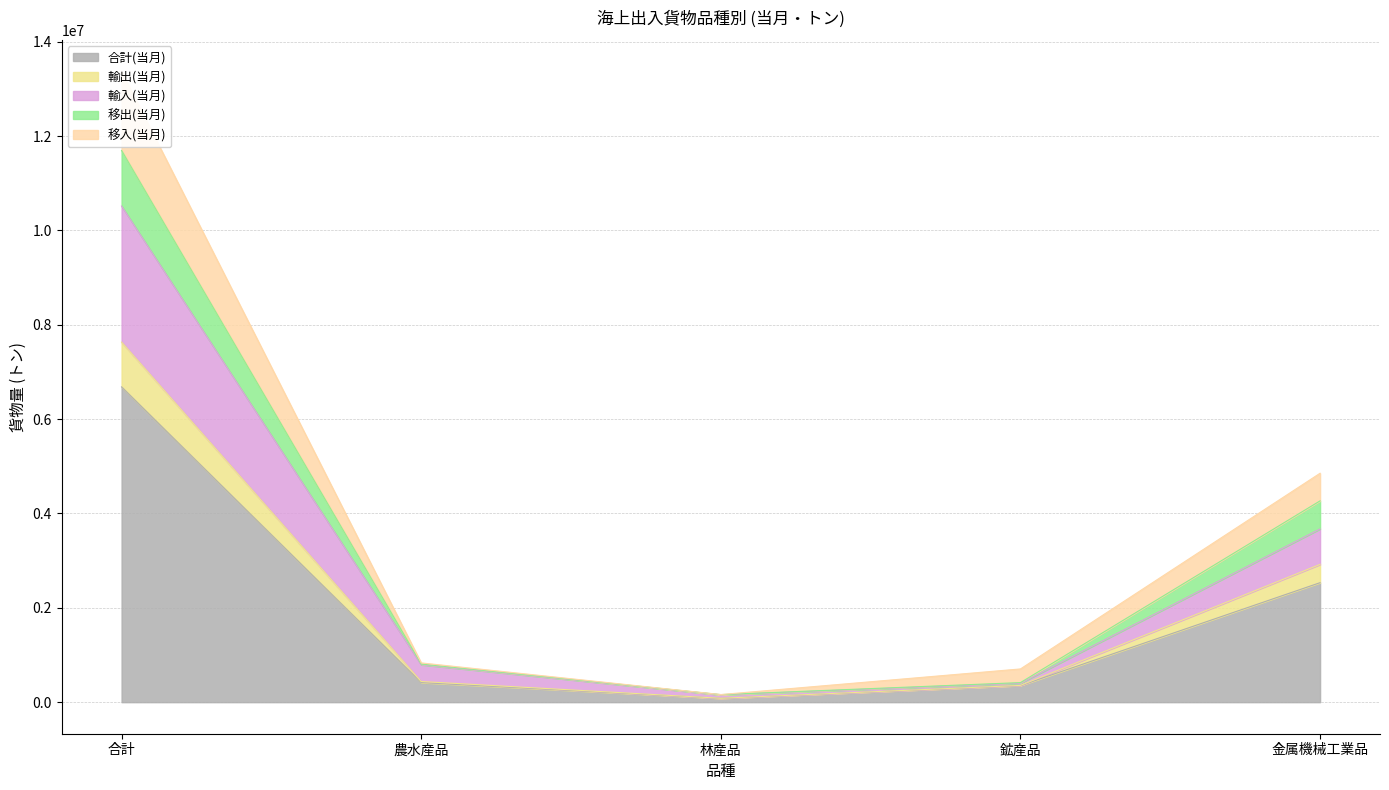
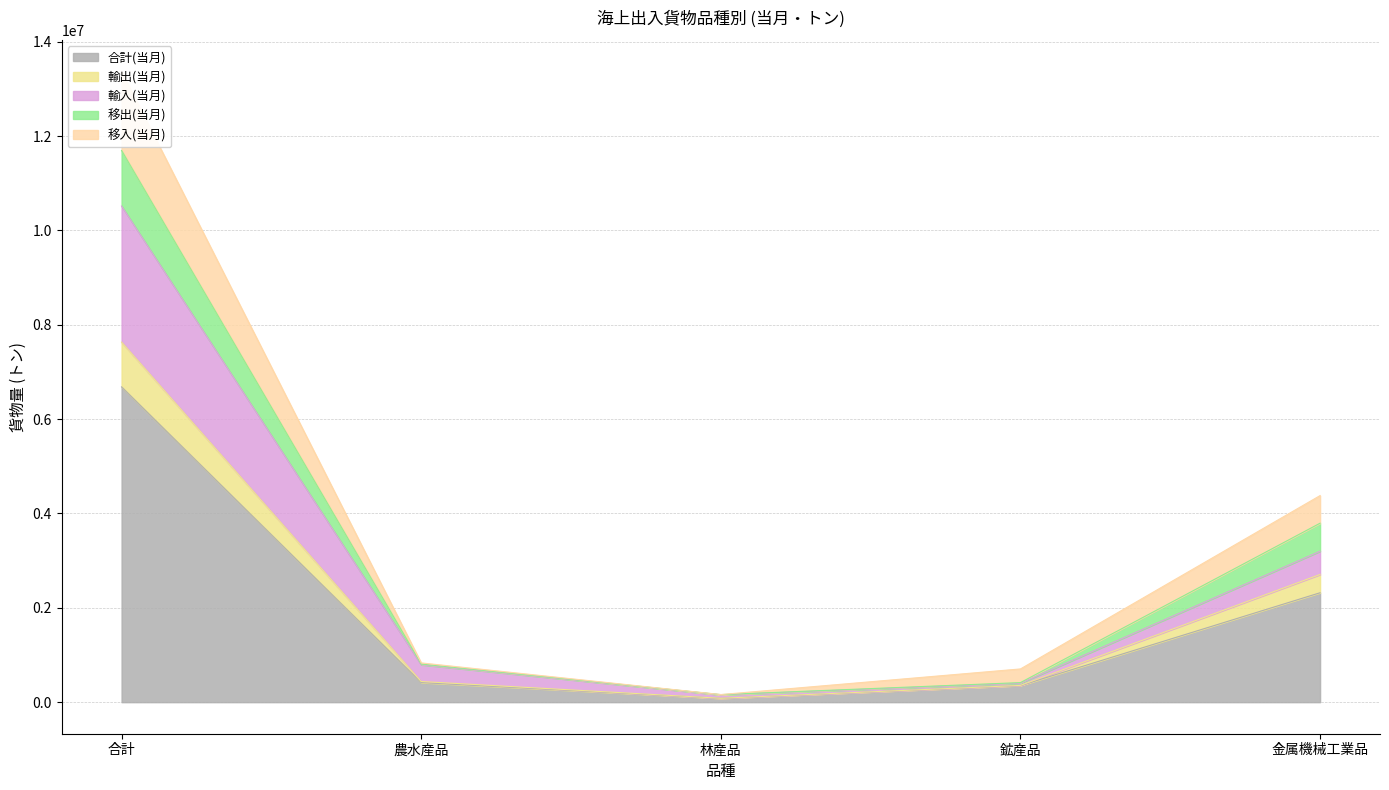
合計(当月), 金属機械工業品: 2500000 -> 2300000
輸入(当月), 金属機械工業品: 800000 -> 500000
